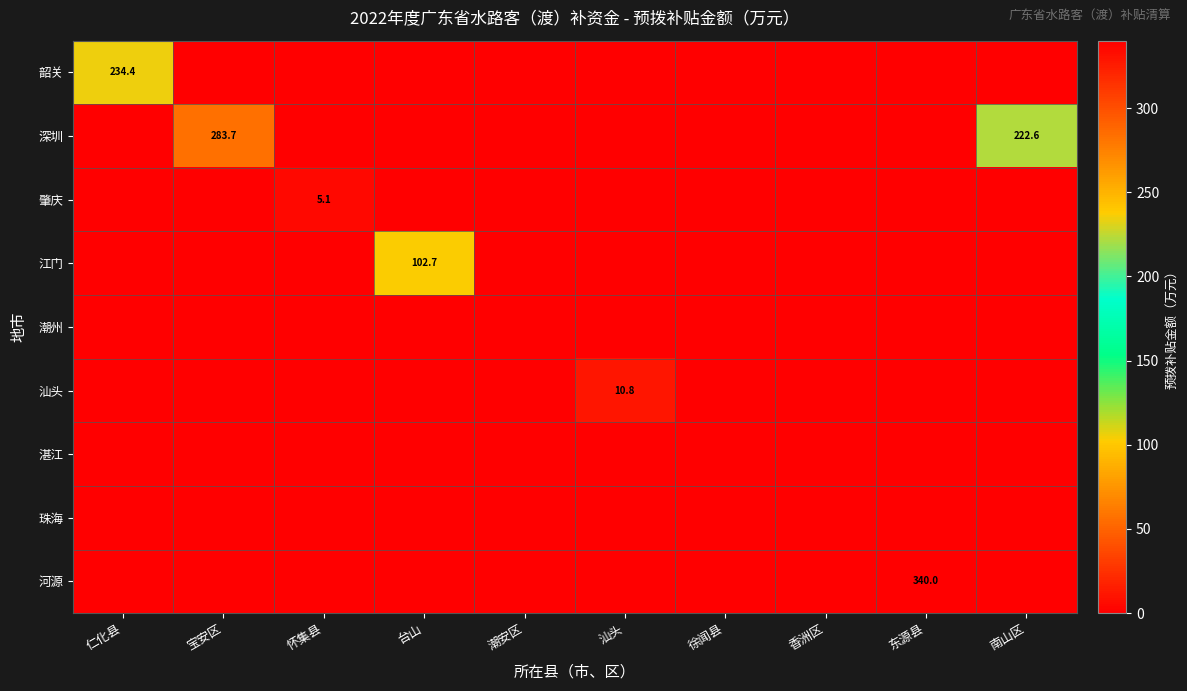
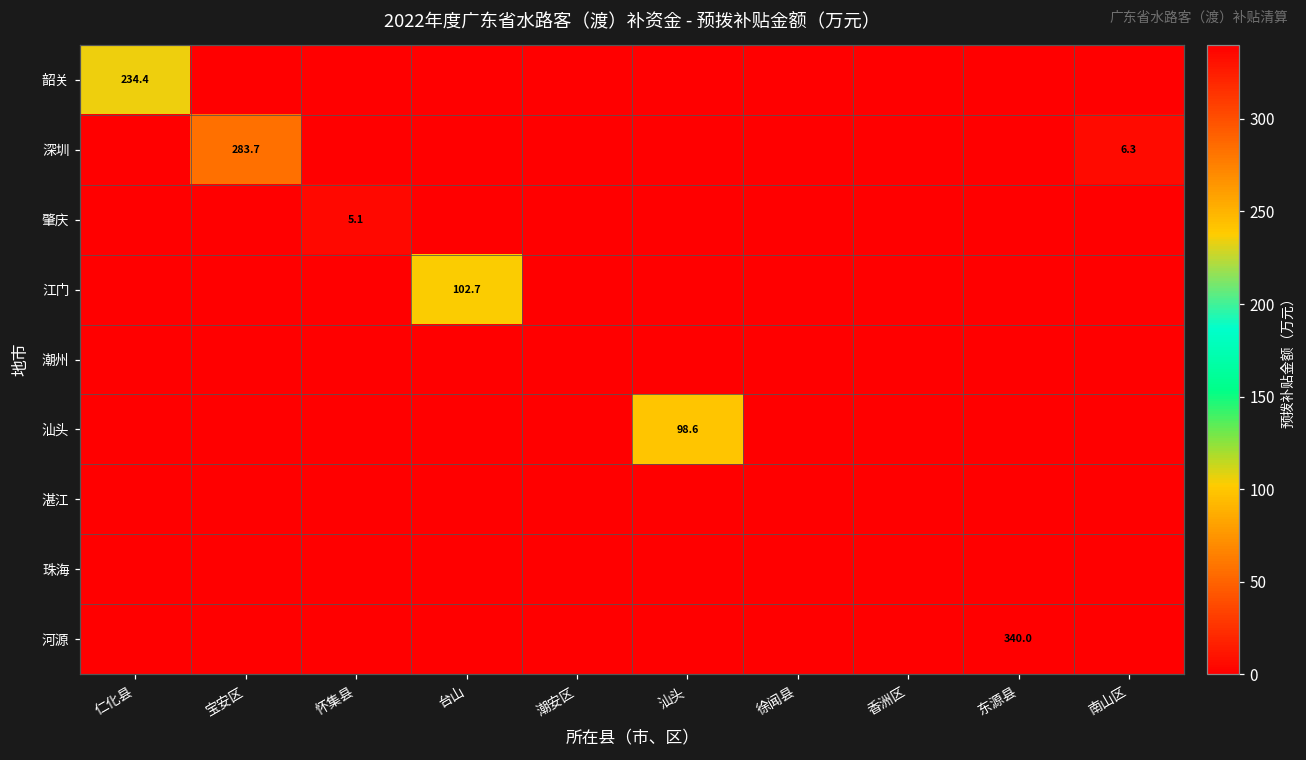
深圳, 南山区: 222.6 -> 6.3
汕头, 汕头: 10.8 -> 98.6
